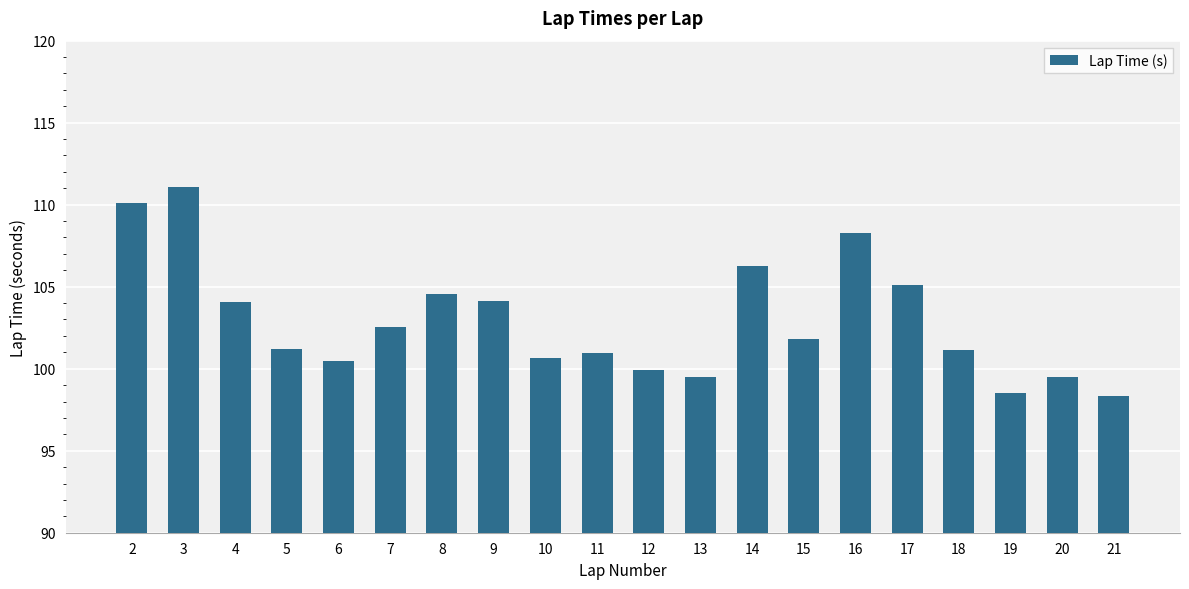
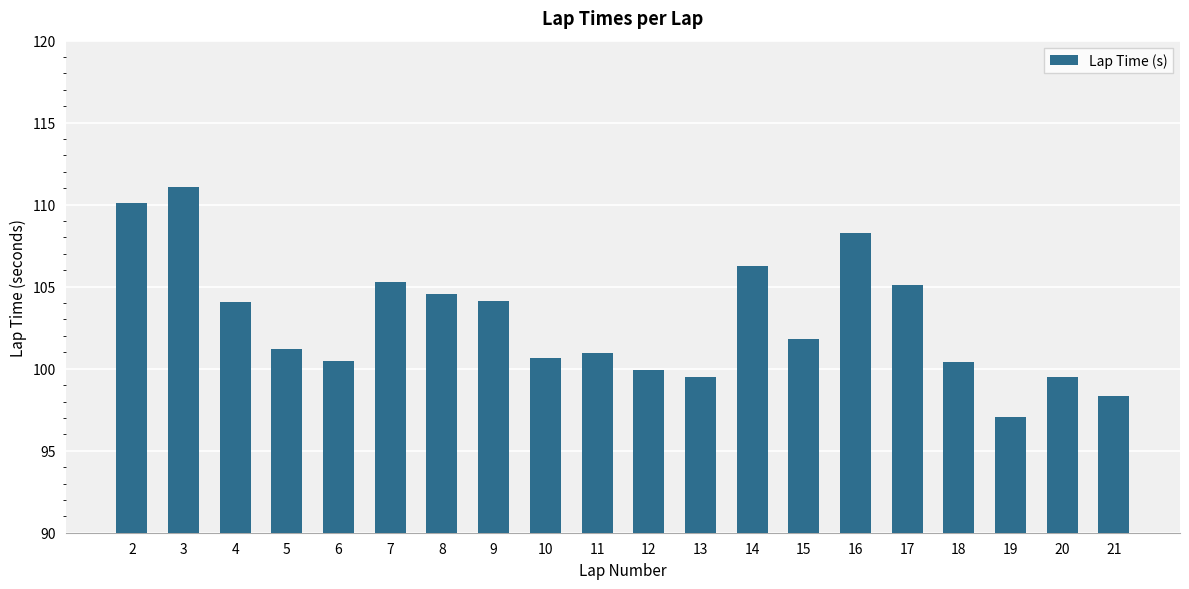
7: 102.5 -> 105.3
18: 101.1 -> 100.4
19: 98.5 -> 97.1
